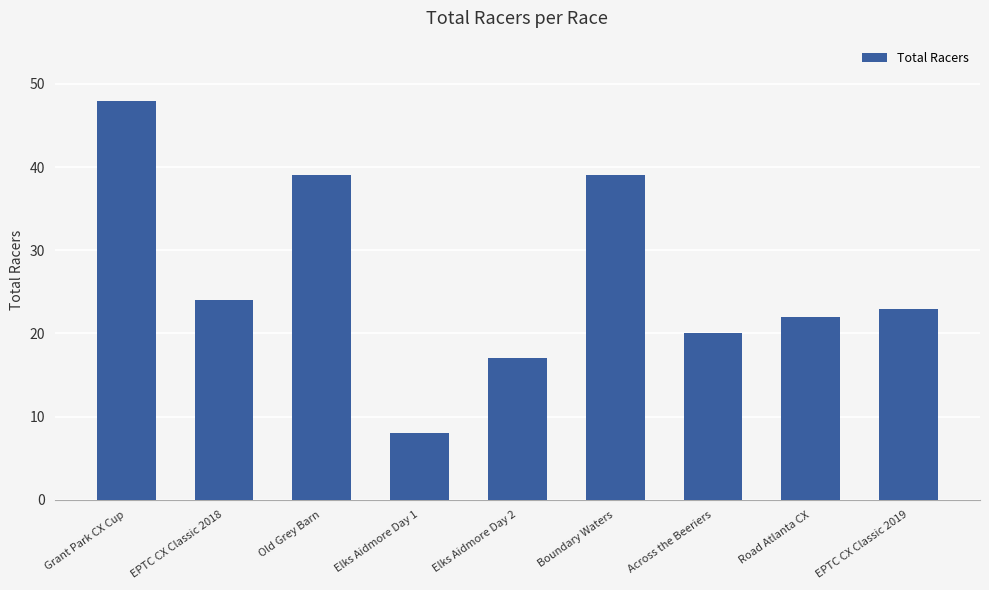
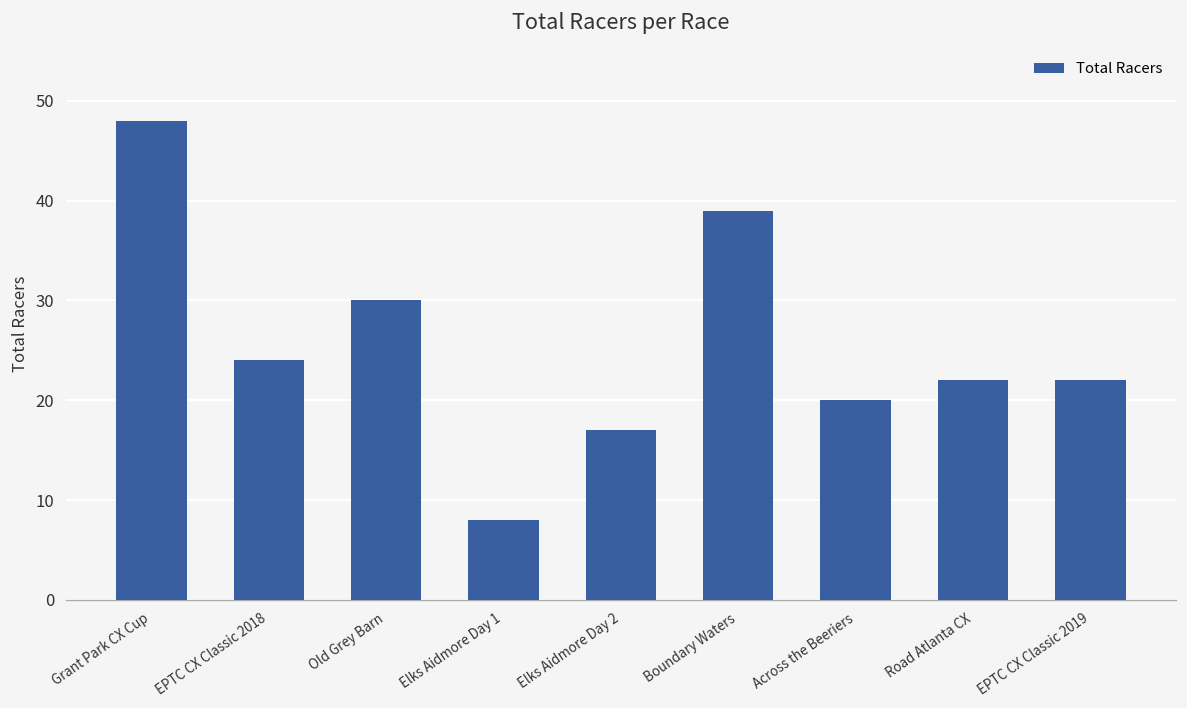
Old Grey Barn: 39 -> 30
EPTC CX Classic 2019: 23 -> 22
